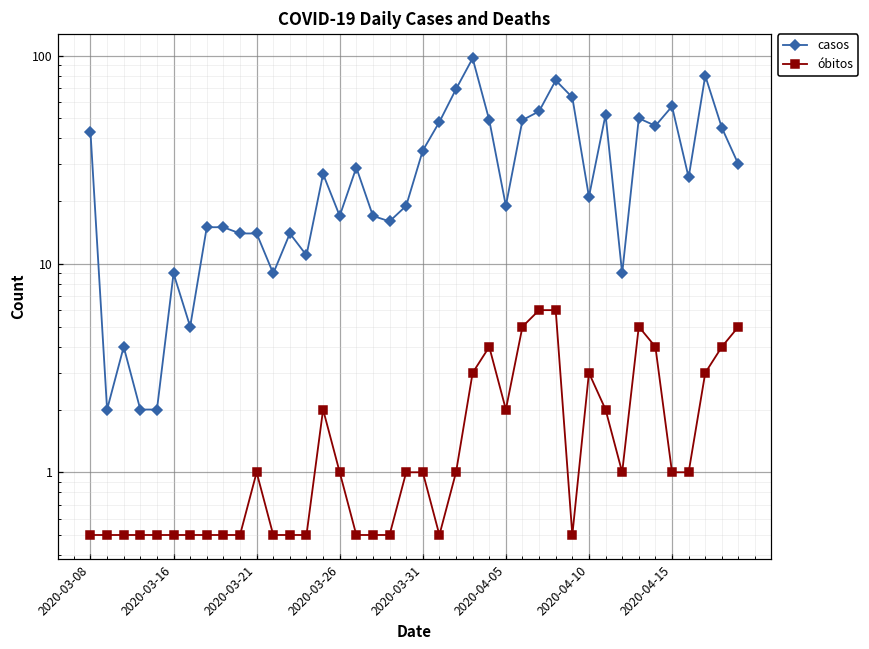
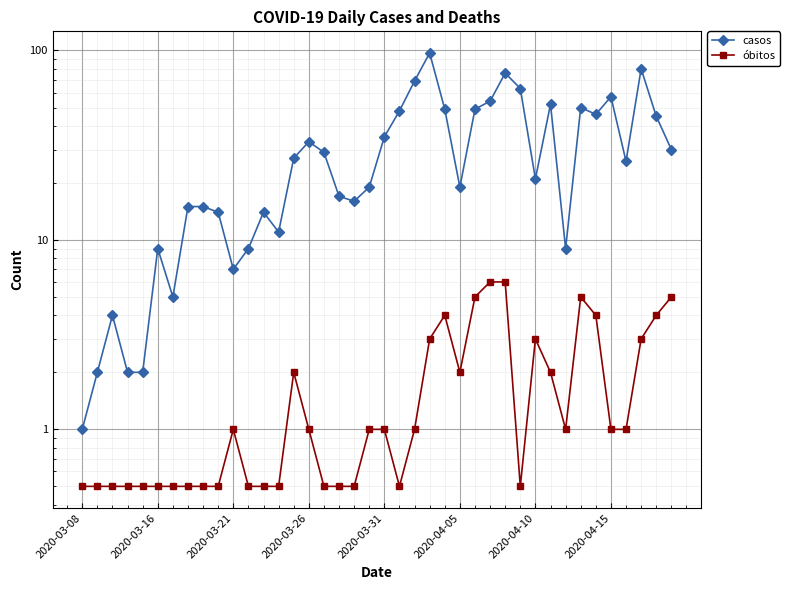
casos, 2020-03-08: 43 -> 1
casos, 2020-03-21: 14 -> 7
casos, 2020-03-26: 17 -> 33
